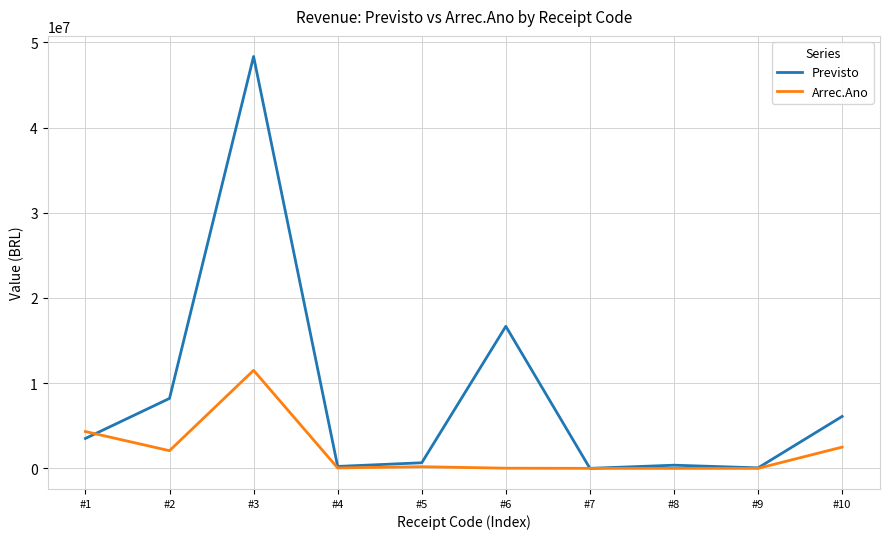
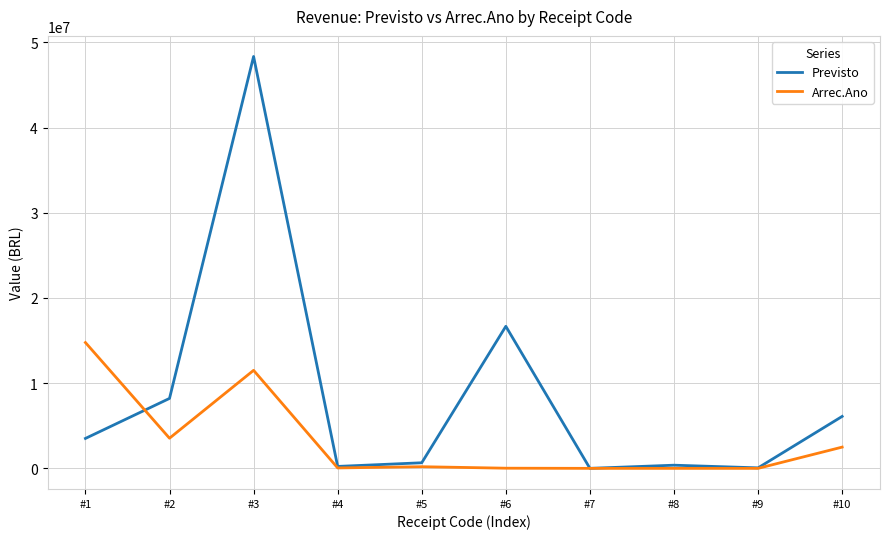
Arrec.Ano, #1: 4000000 -> 15000000
Arrec.Ano, #2: 2000000 -> 4000000
